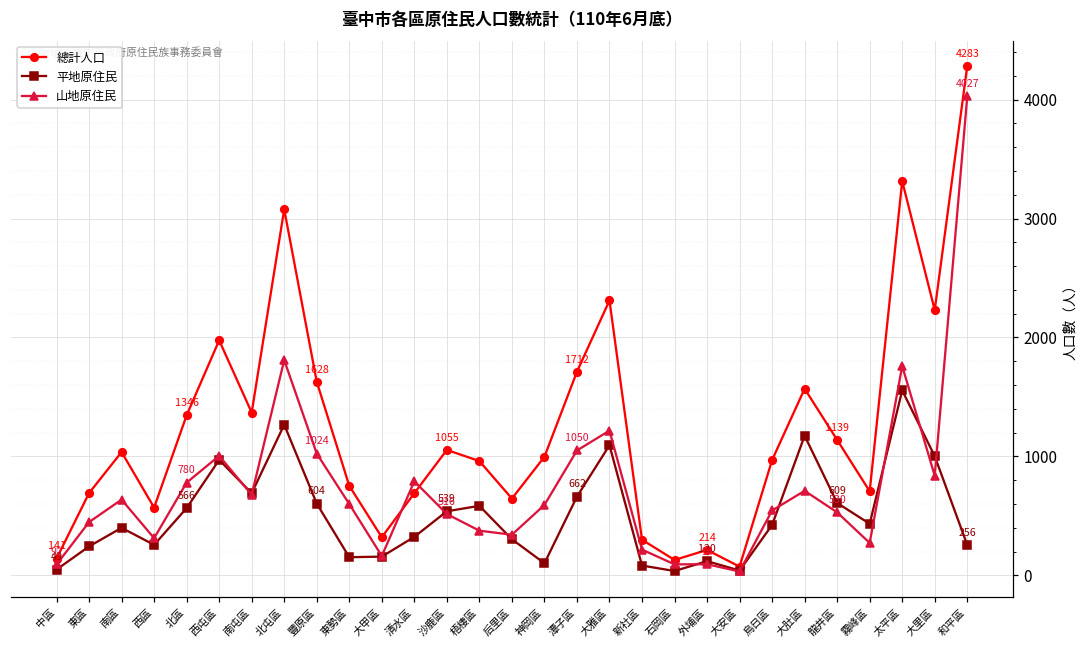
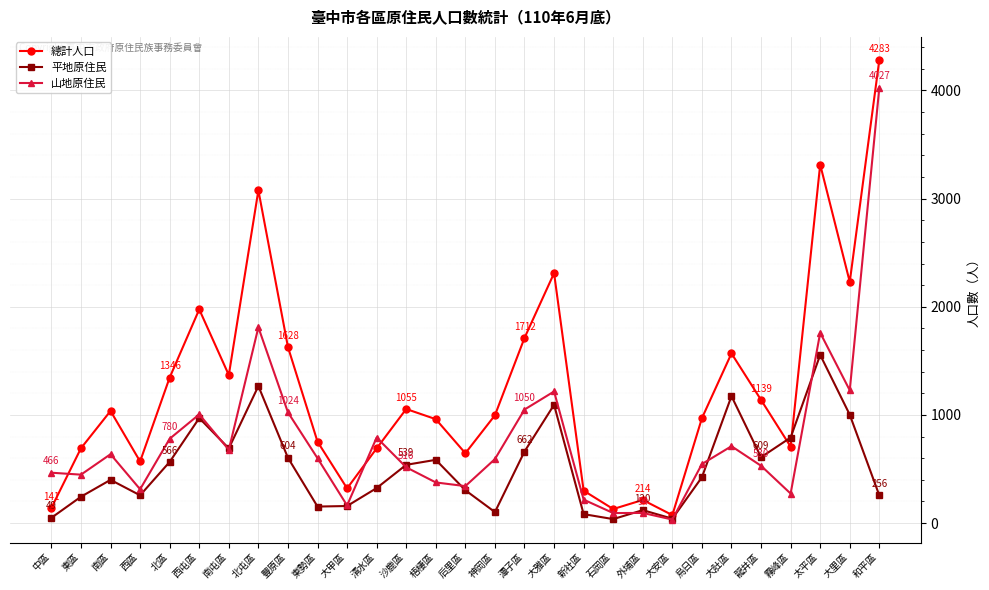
山地原住民, 中區: 92 -> 466
平地原住民, 霧峰區: 430 -> 790
山地原住民, 大里區: 840 -> 1230
